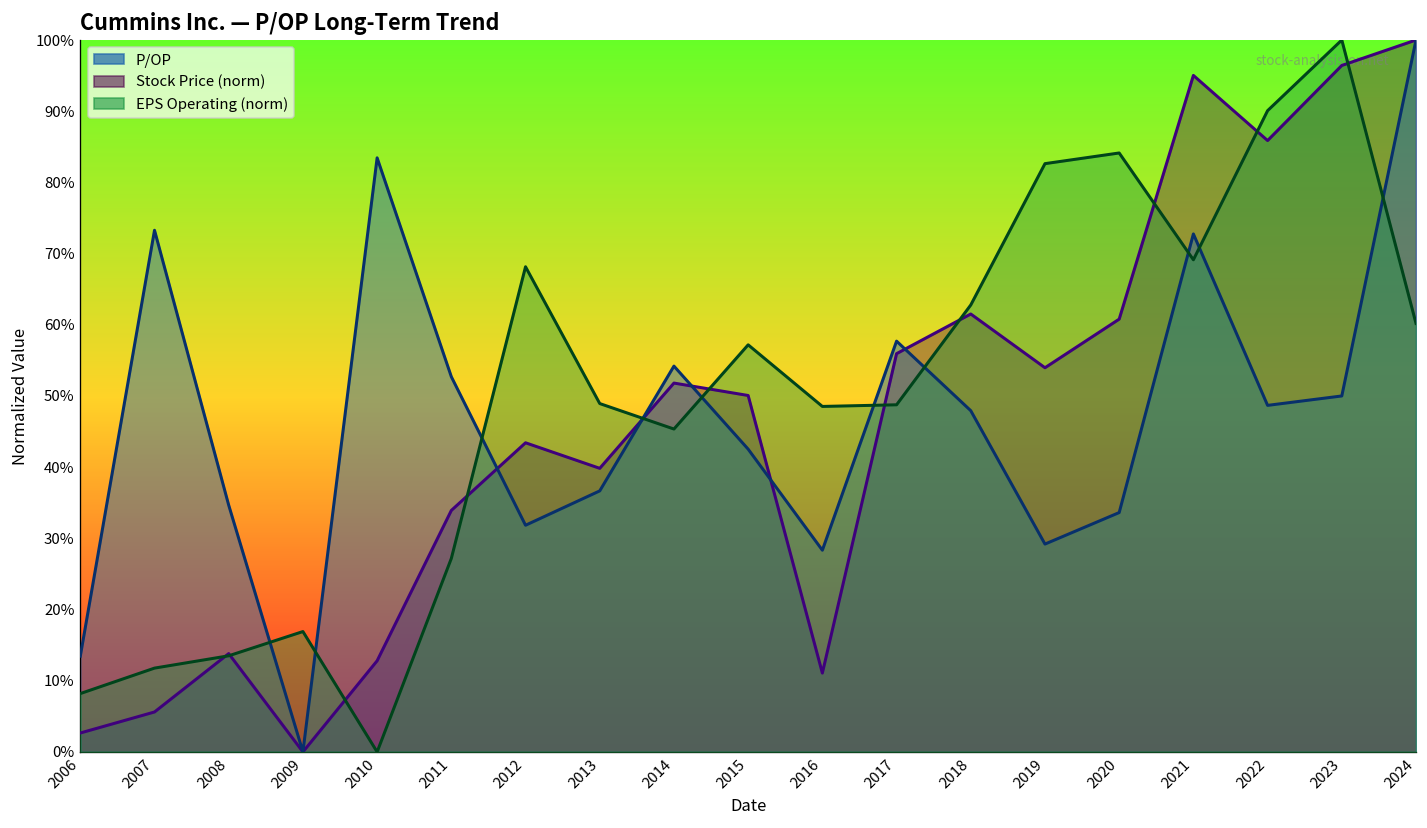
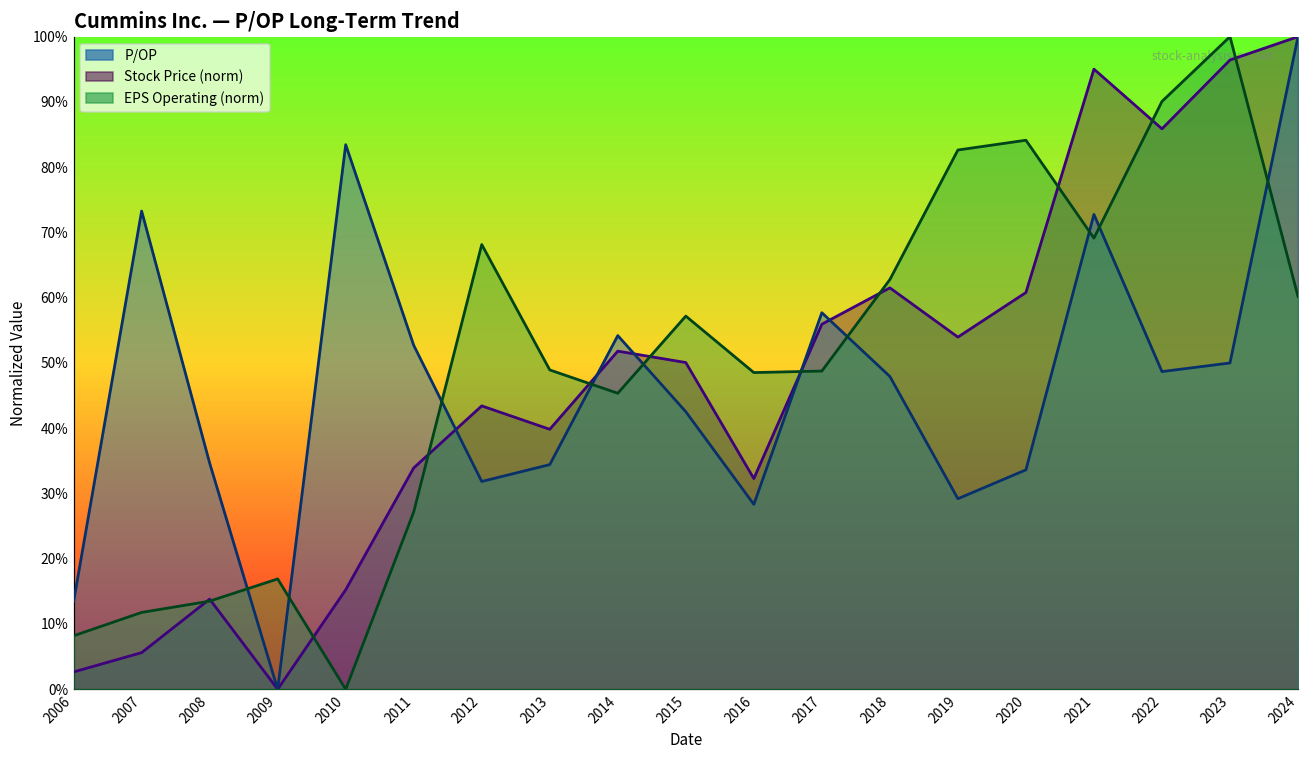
Stock Price (norm), 2010: 13% -> 15%
P/OP, 2013: 37% -> 34%
Stock Price (norm), 2016: 11% -> 32%
